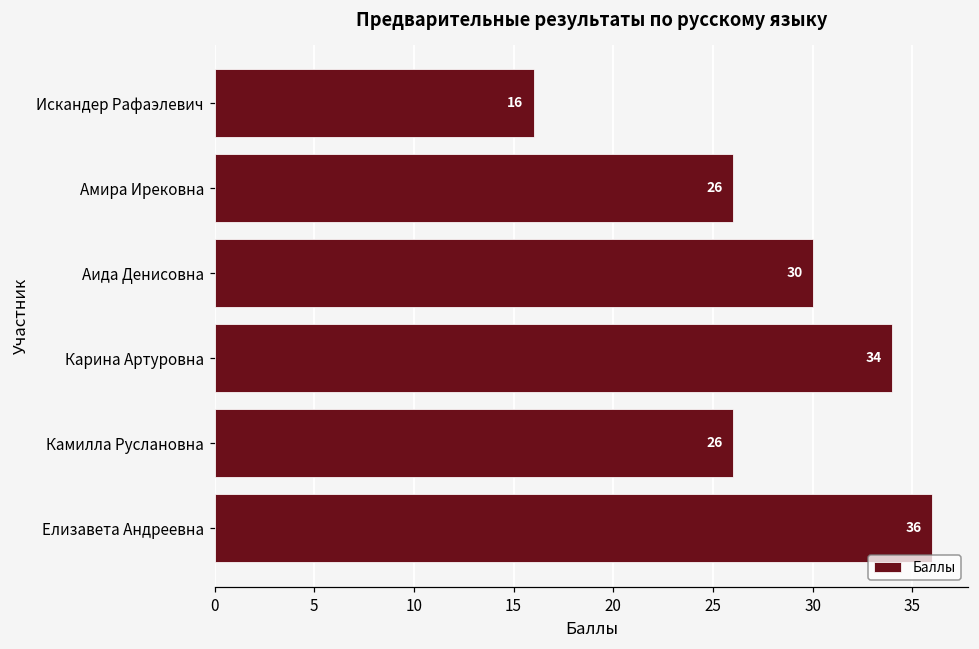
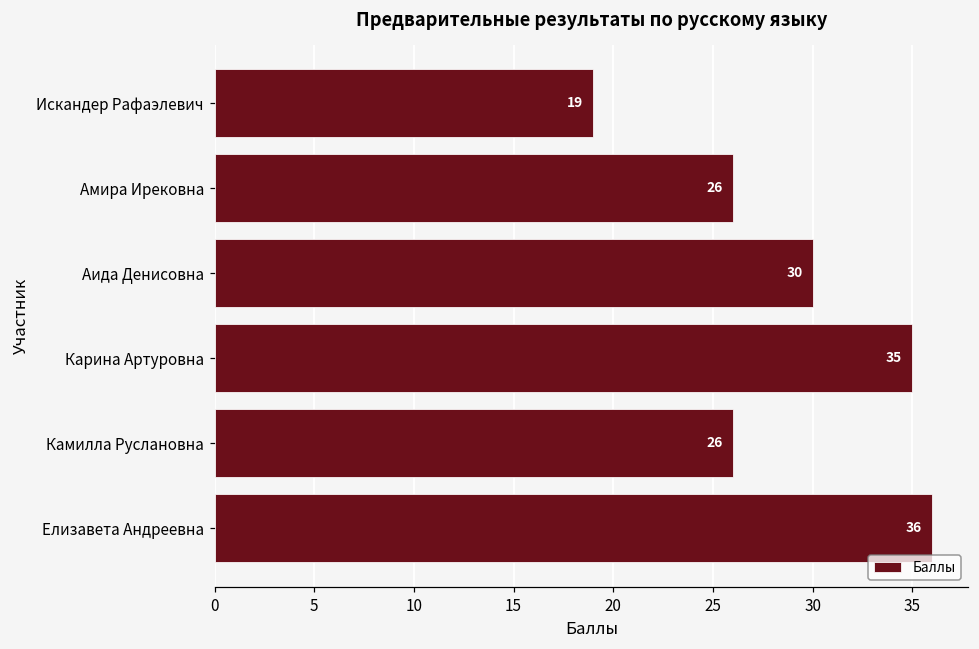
Искандер Рафаэлевич: 16 -> 19
Карина Артуровна: 34 -> 35
